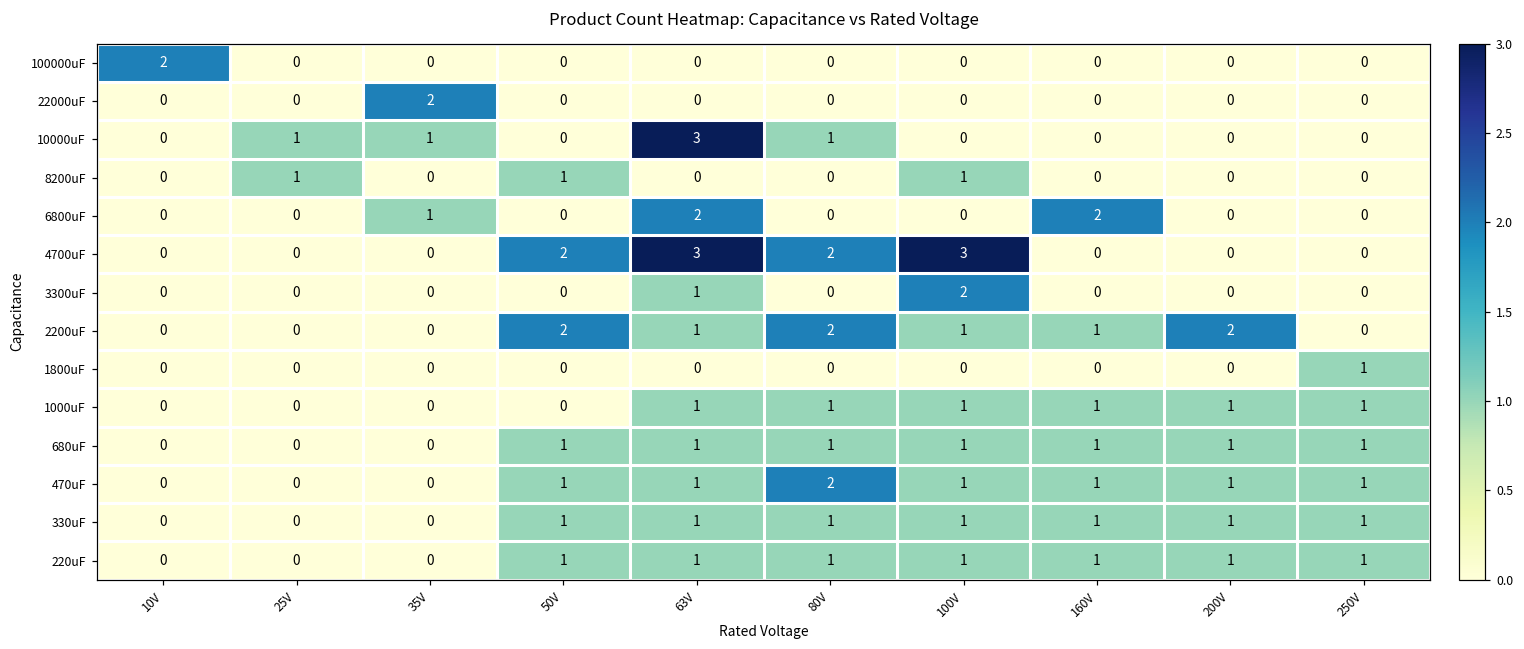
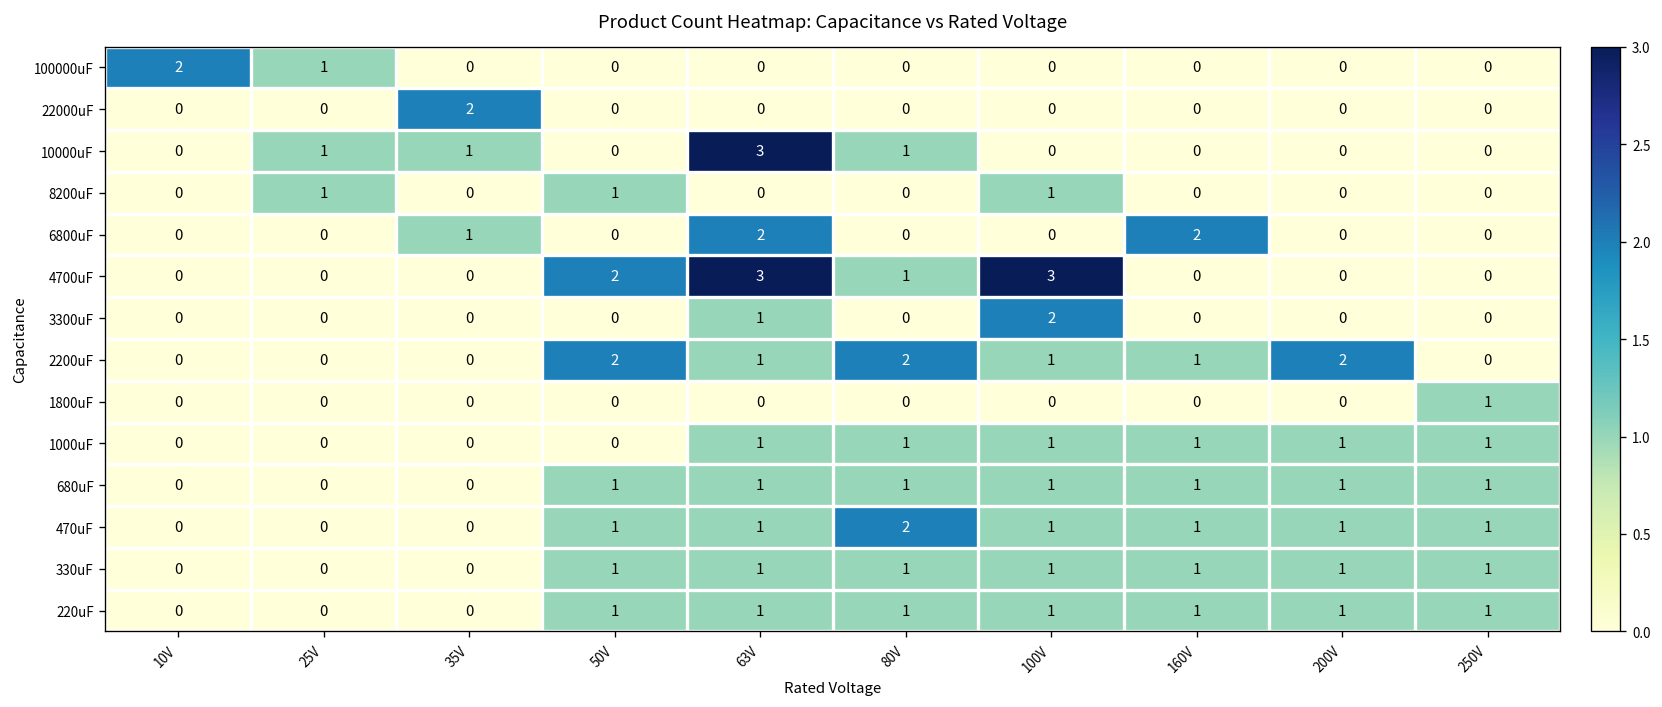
100000uF, 25V: 0 -> 1
4700uF, 80V: 2 -> 1
